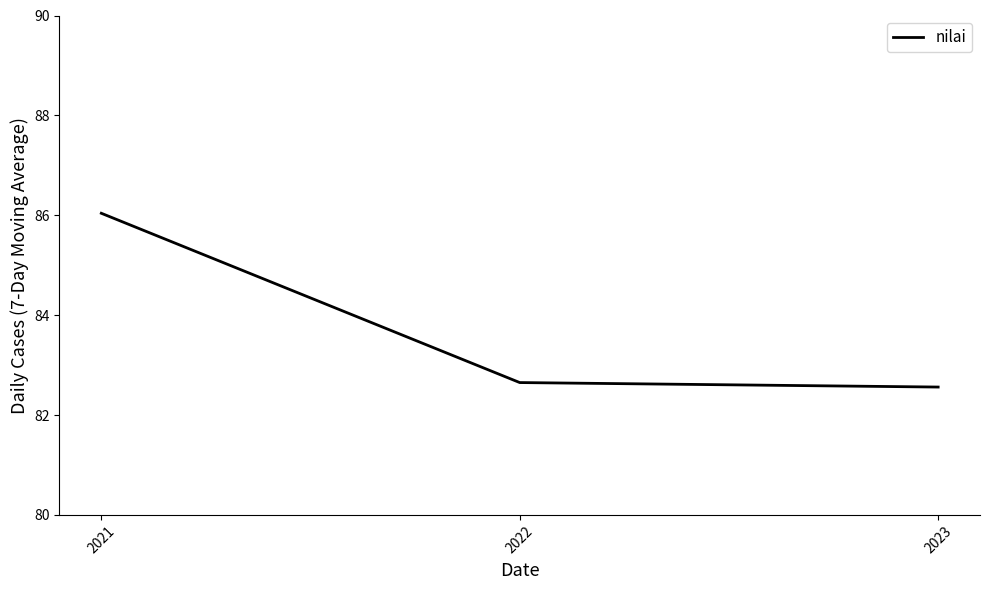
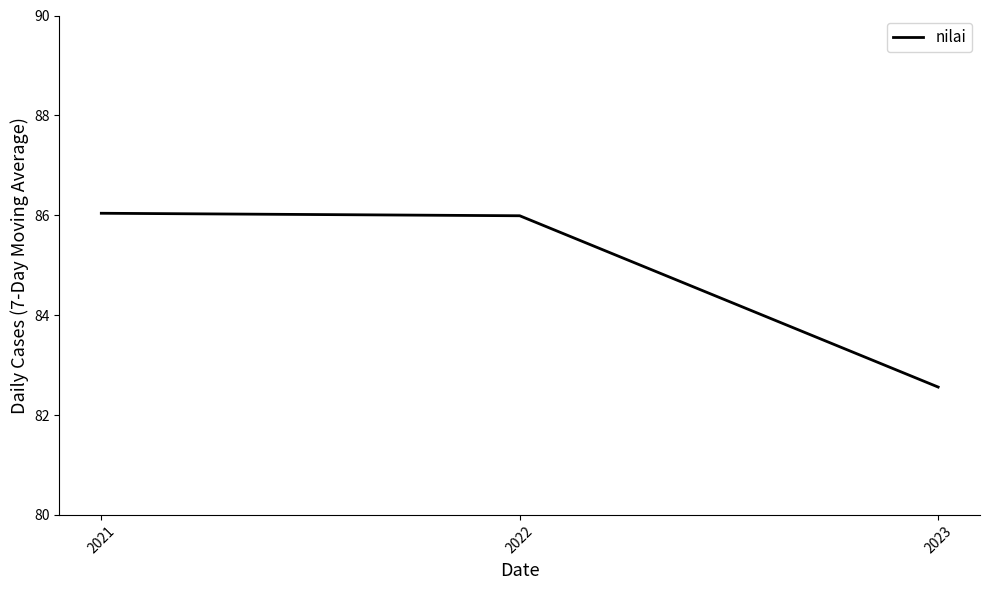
2022: 82.7 -> 86.0
